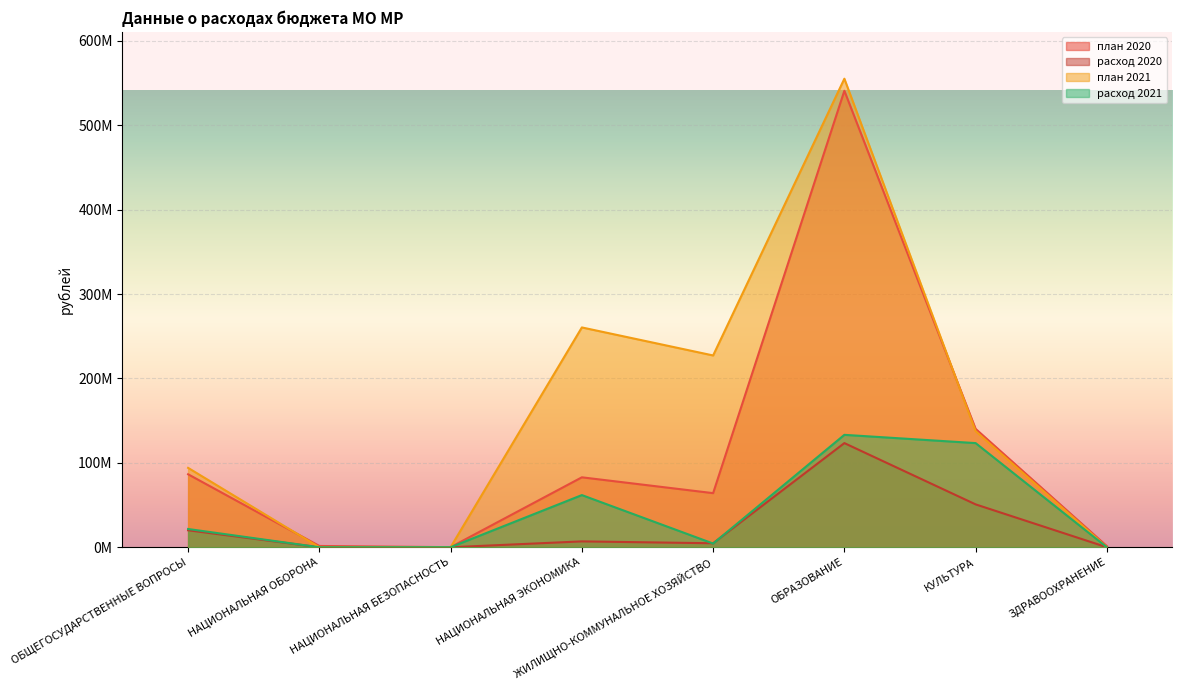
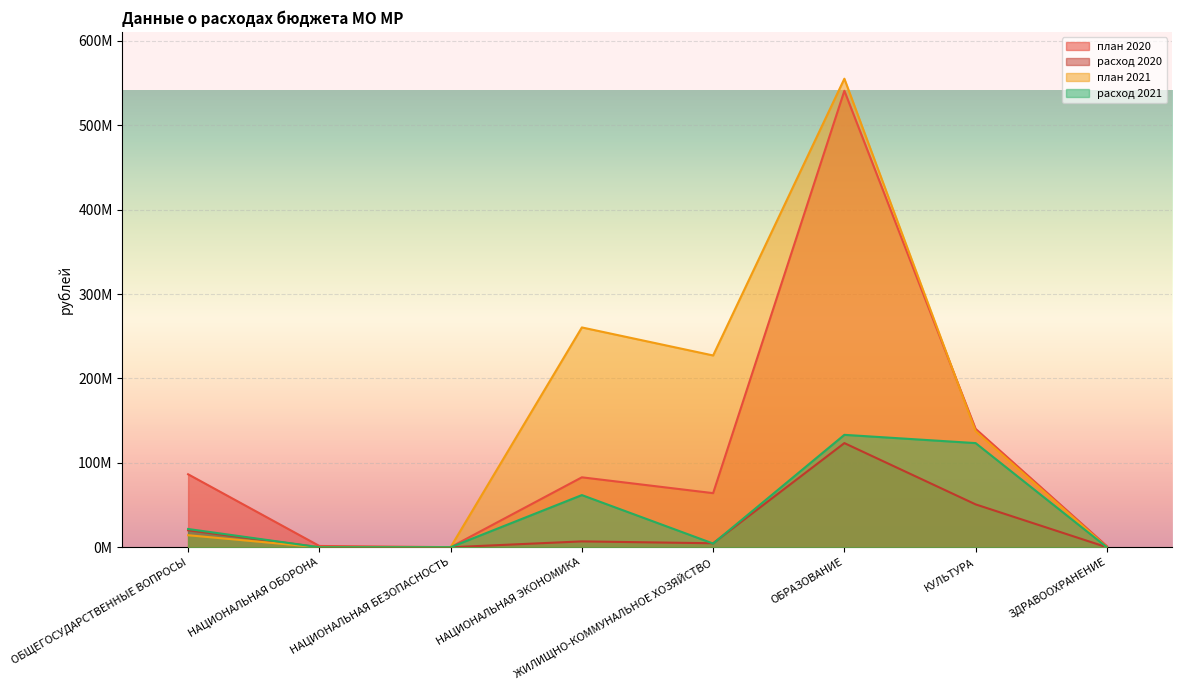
план 2021, ОБЩЕГОСУДАРСТВЕННЫЕ ВОПРОСЫ: 90000000 -> 10000000
